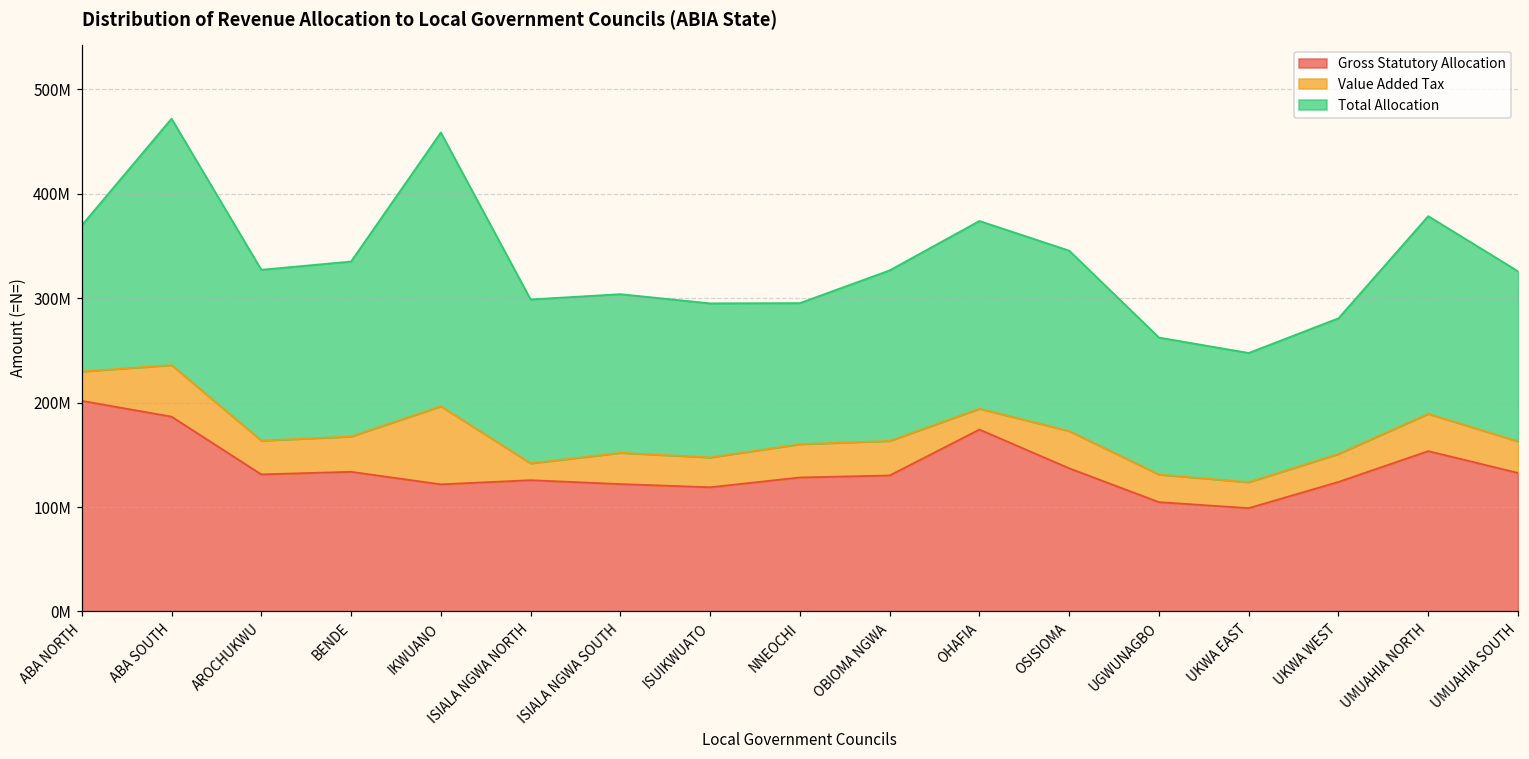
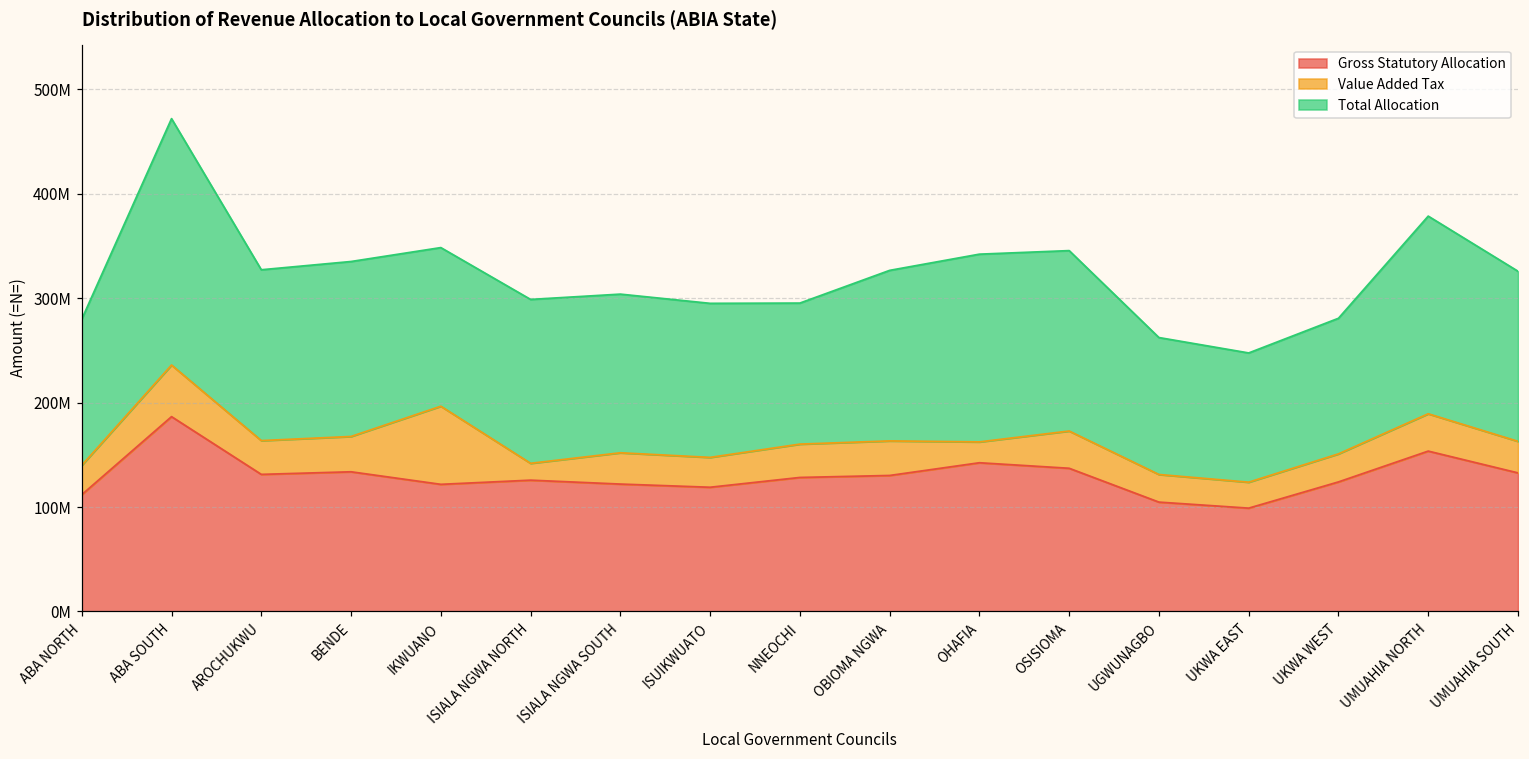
Gross Statutory Allocation, ABA NORTH: 200000000 -> 110000000
Total Allocation, IKWUANO: 260000000 -> 150000000
Gross Statutory Allocation, OHAFIA: 170000000 -> 140000000
